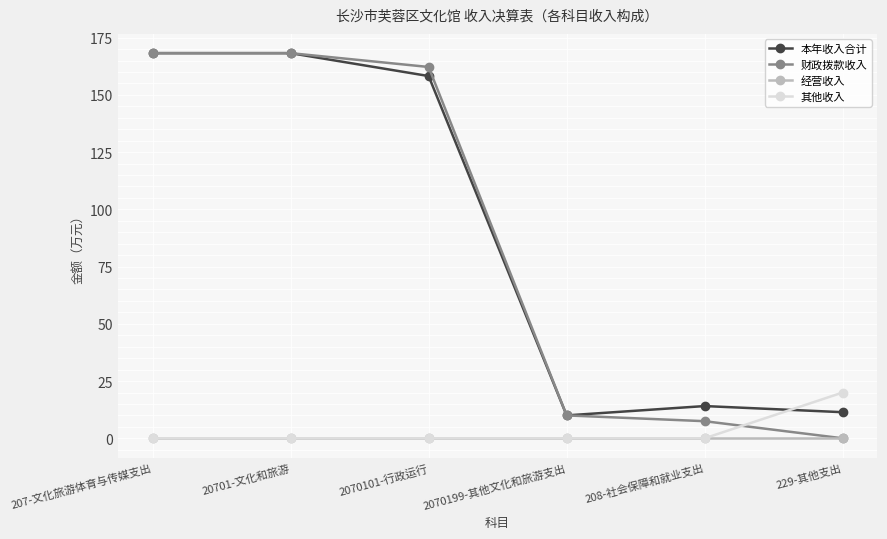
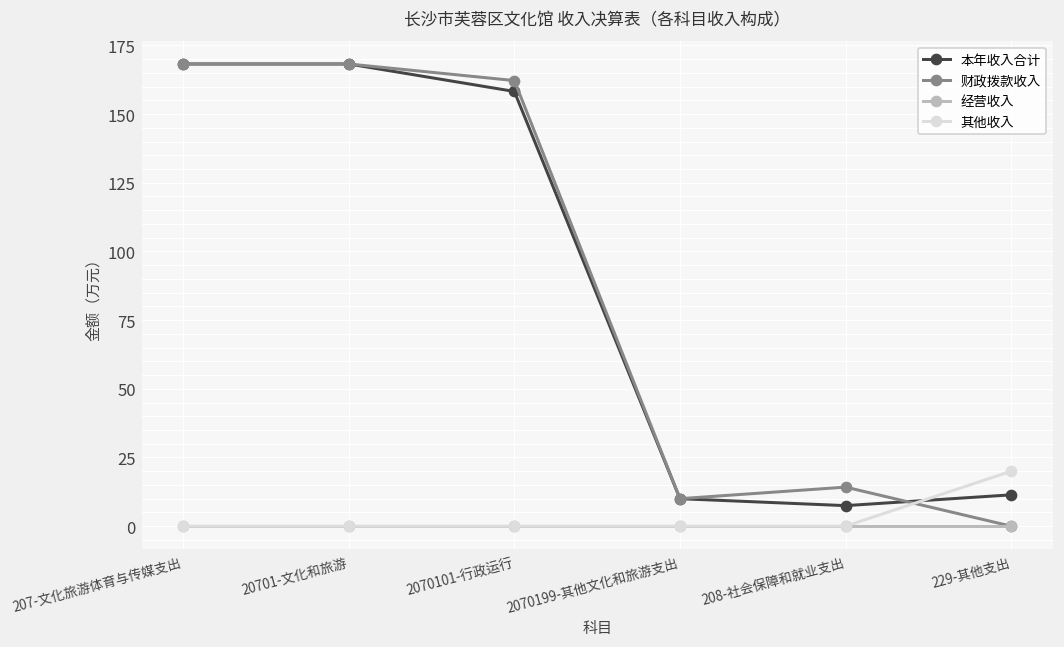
本年收入合计, 208-社会保障和就业支出: 14 -> 7
财政拨款收入, 208-社会保障和就业支出: 7 -> 14
